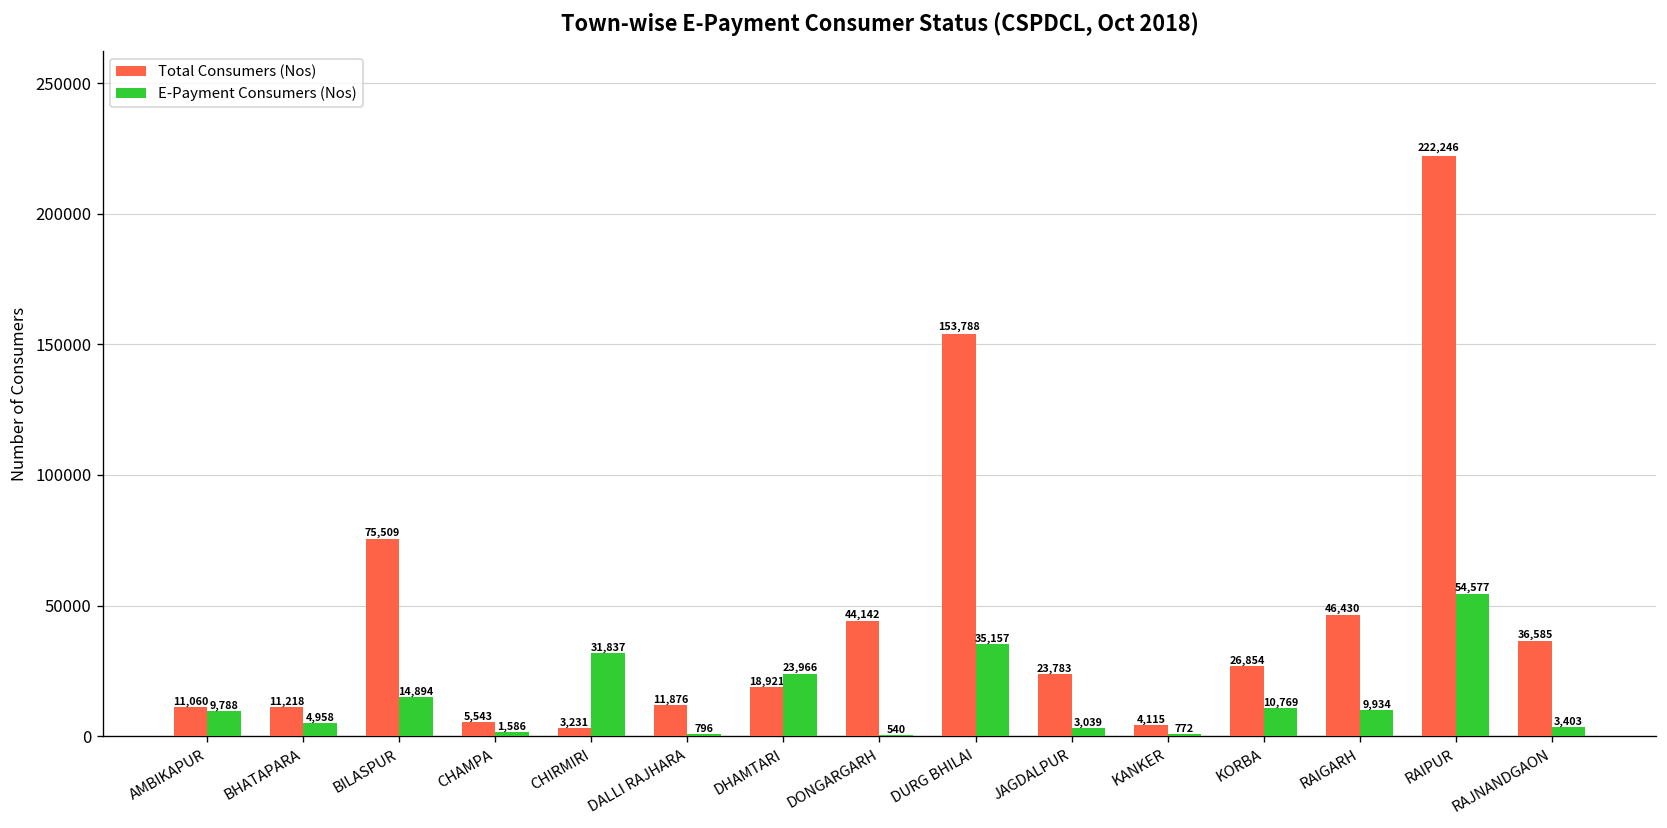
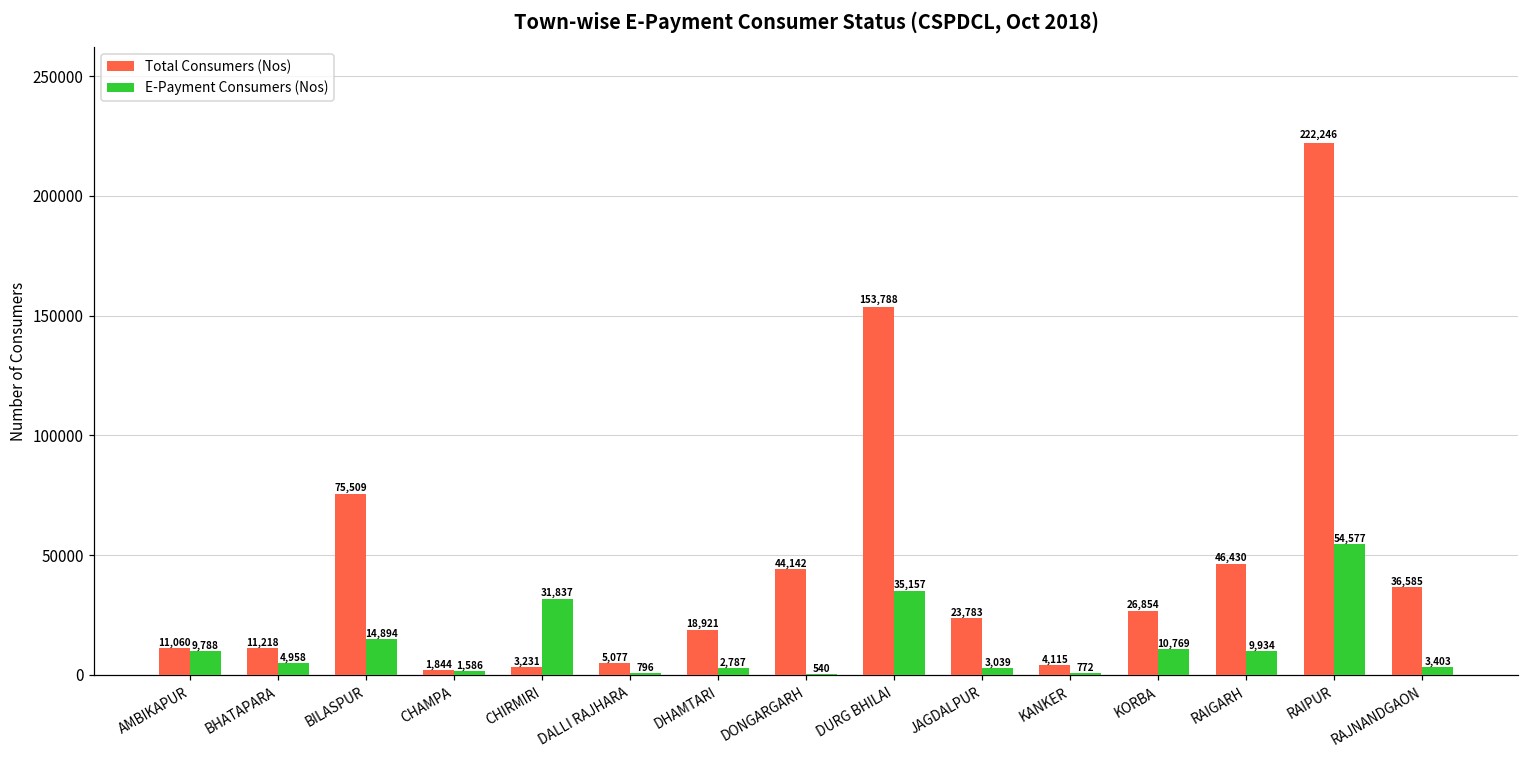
Total Consumers (Nos), CHAMPA: 5,543 -> 1,844
Total Consumers (Nos), DALLI RAJHARA: 11,876 -> 5,077
E-Payment Consumers (Nos), DHAMTARI: 23,966 -> 2,787
